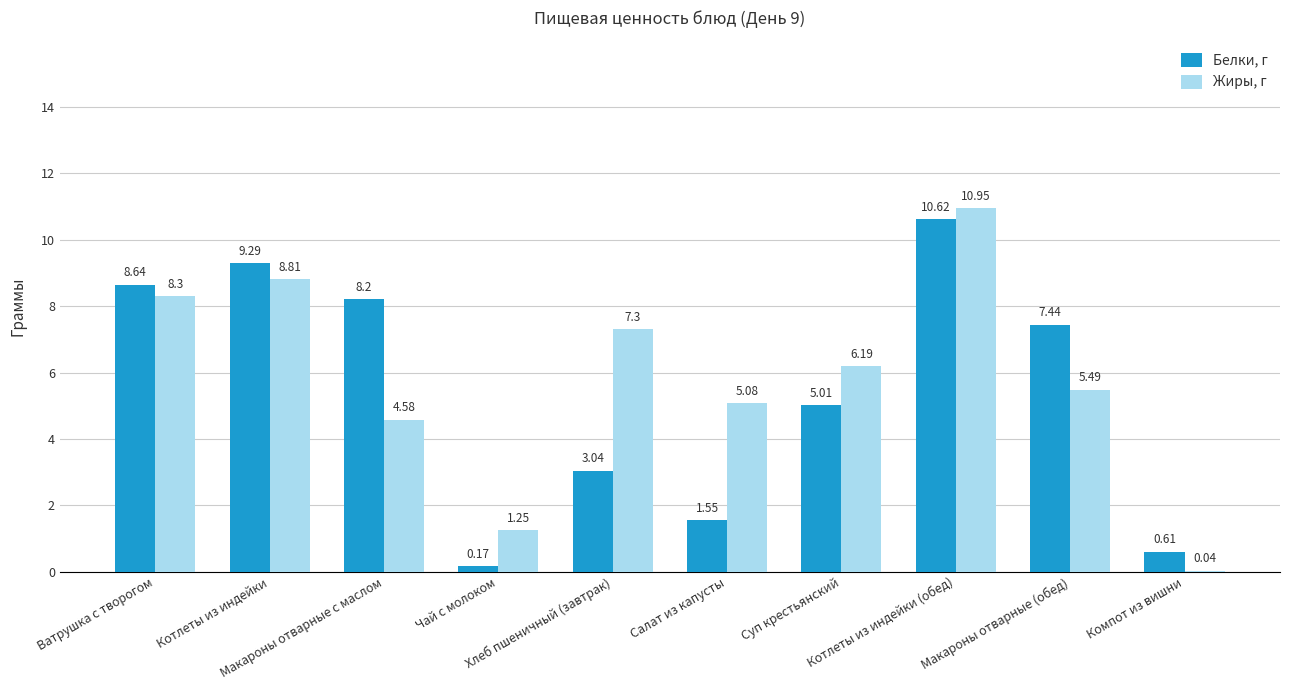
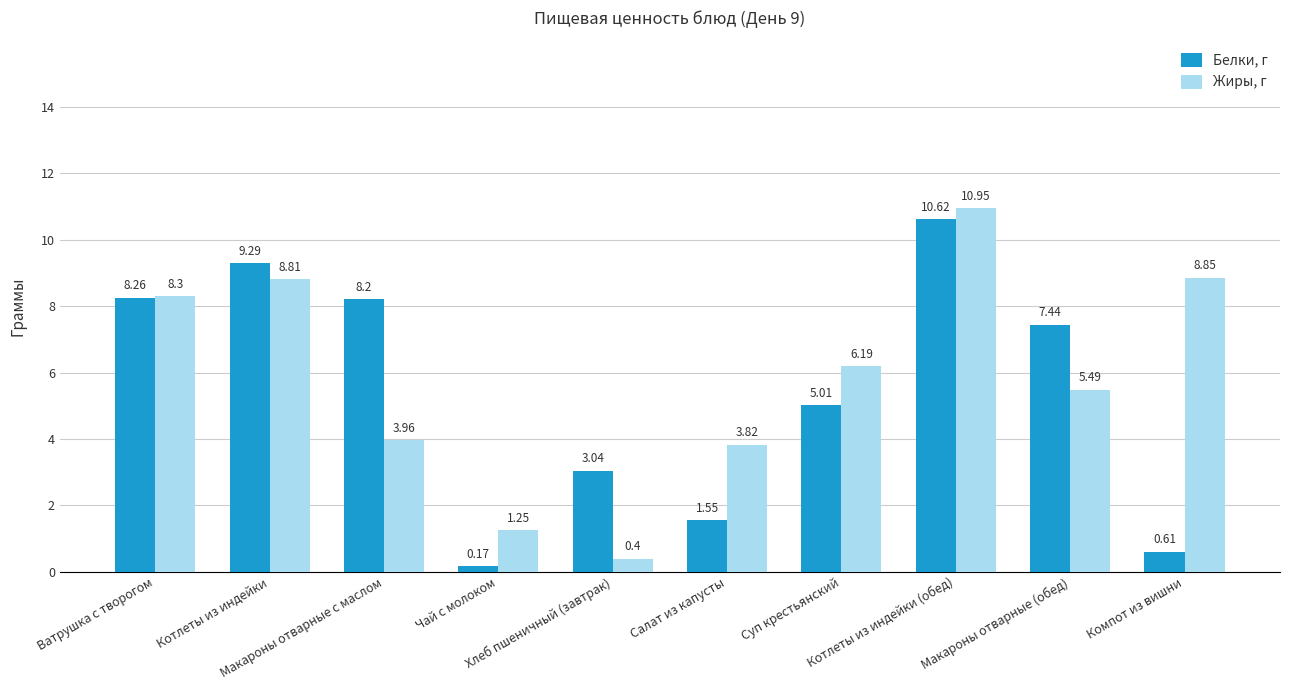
Белки, г, Ватрушка с творогом: 8.64 -> 8.26
Жиры, г, Макароны отварные с маслом: 4.58 -> 3.96
Жиры, г, Хлеб пшеничный (завтрак): 7.3 -> 0.4
Жиры, г, Салат из капусты: 5.08 -> 3.82
Жиры, г, Компот из вишни: 0.04 -> 8.85
